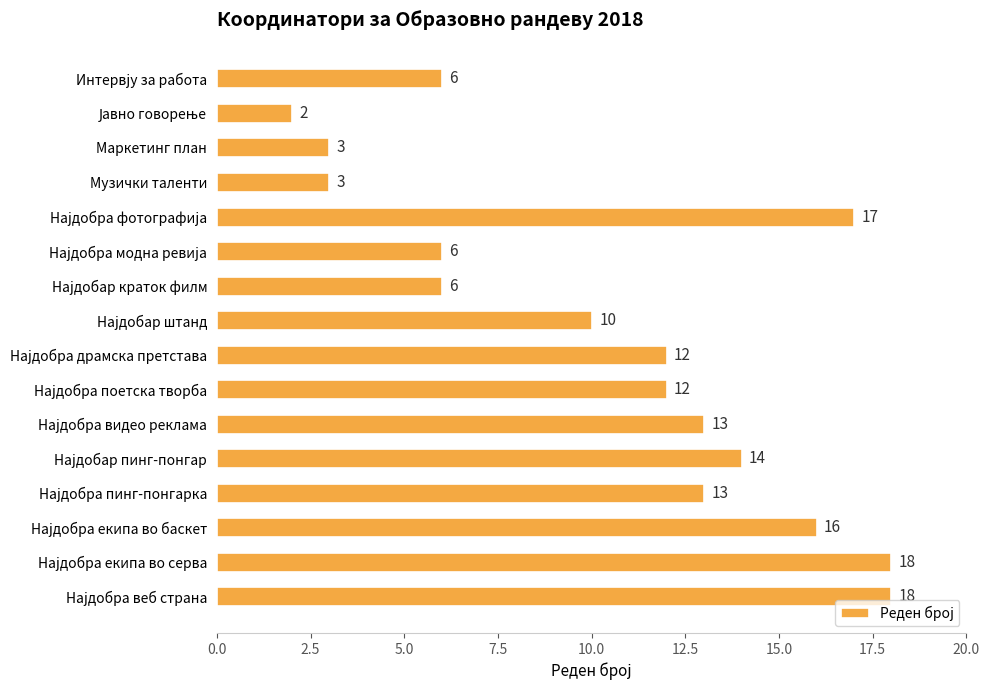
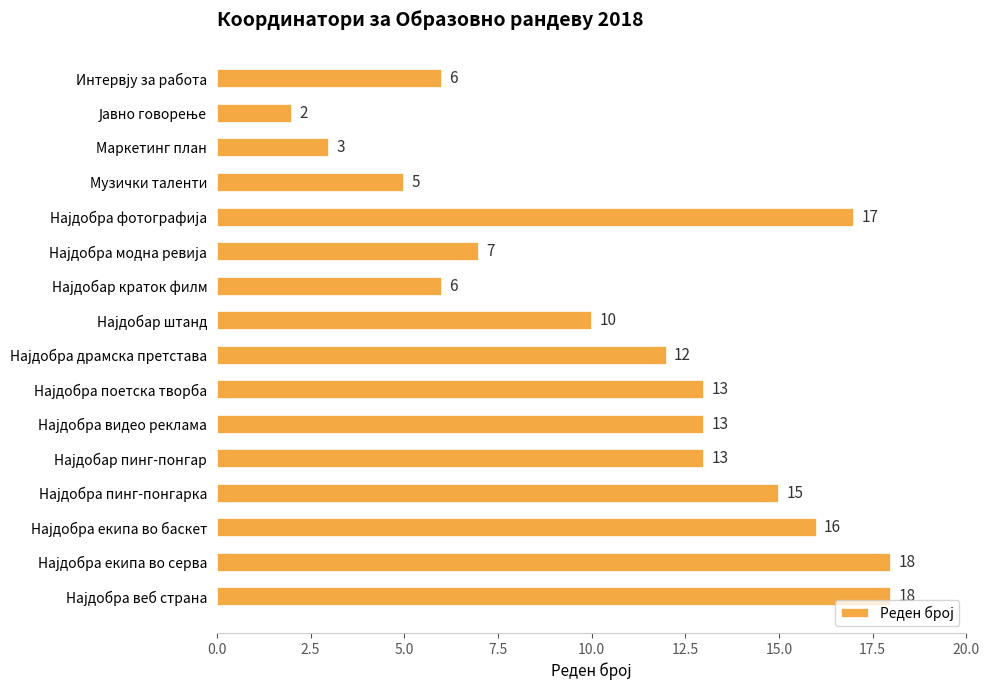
Музички таленти: 3 -> 5
Најдобра модна ревија: 6 -> 7
Најдобра поетска творба: 12 -> 13
Најдобар пинг-понгар: 14 -> 13
Најдобра пинг-понгарка: 13 -> 15
